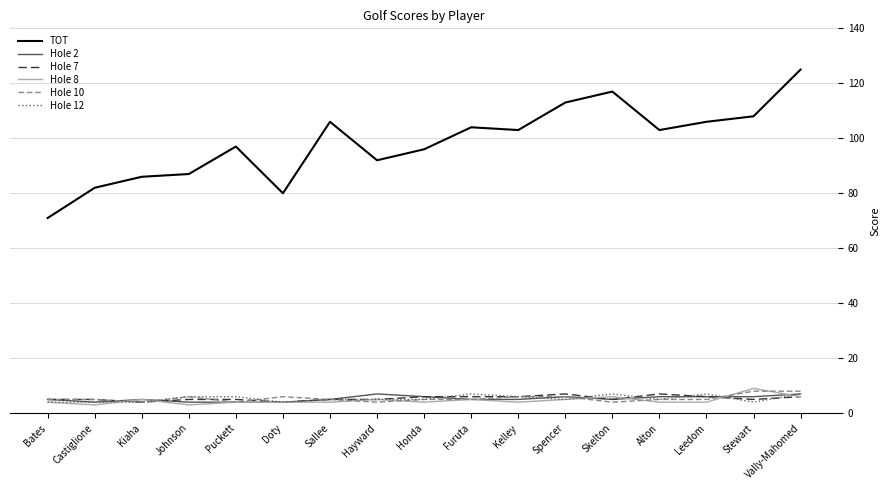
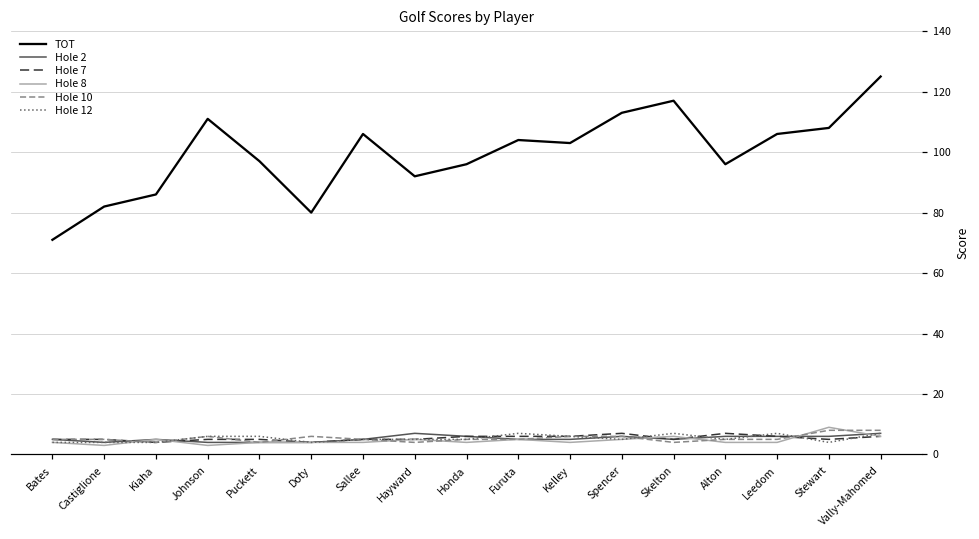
TOT, Johnson: 87 -> 111
TOT, Alton: 103 -> 96
